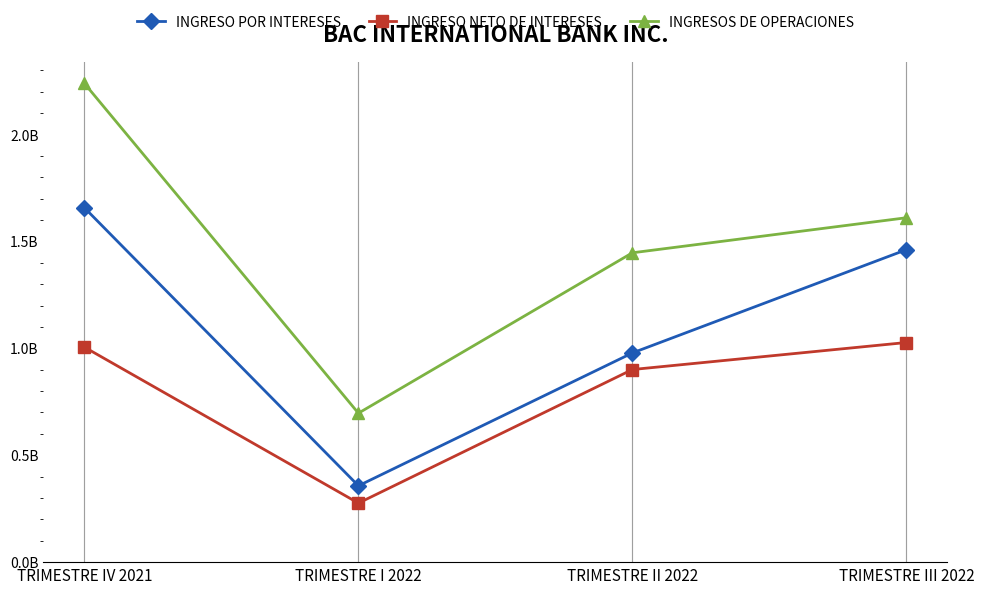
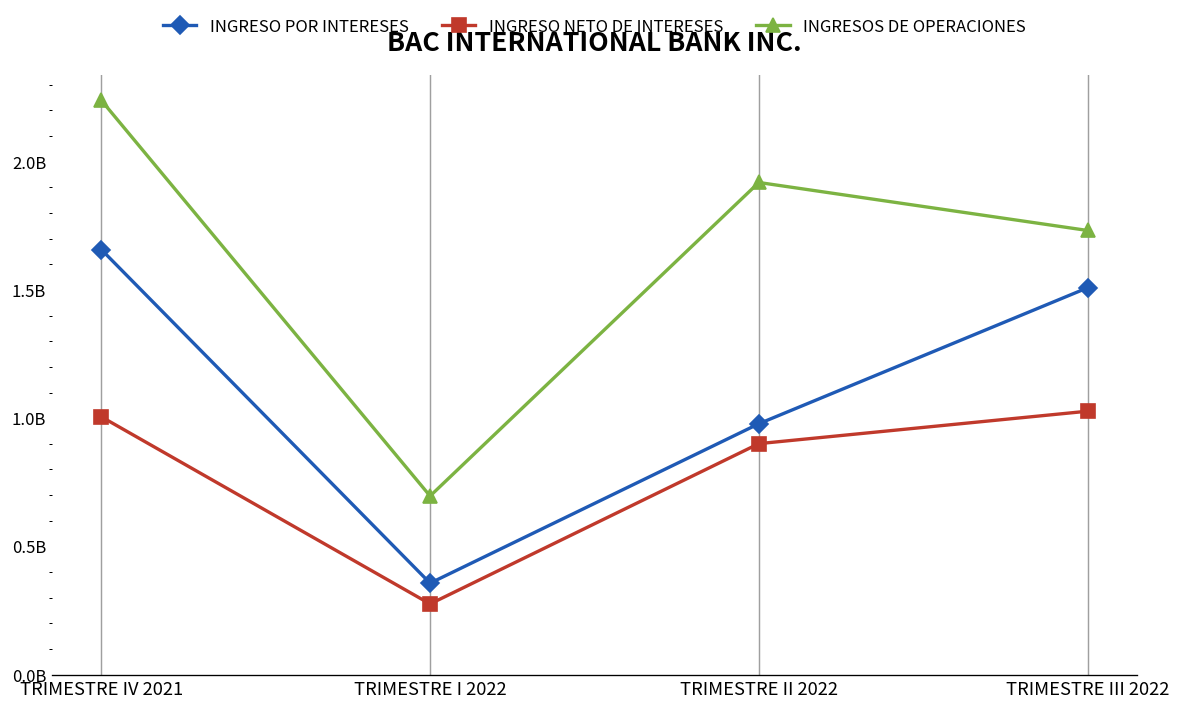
INGRESOS DE OPERACIONES, TRIMESTRE II 2022: 1450000000 -> 1920000000
INGRESO POR INTERESES, TRIMESTRE III 2022: 1460000000 -> 1510000000
INGRESOS DE OPERACIONES, TRIMESTRE III 2022: 1610000000 -> 1730000000
